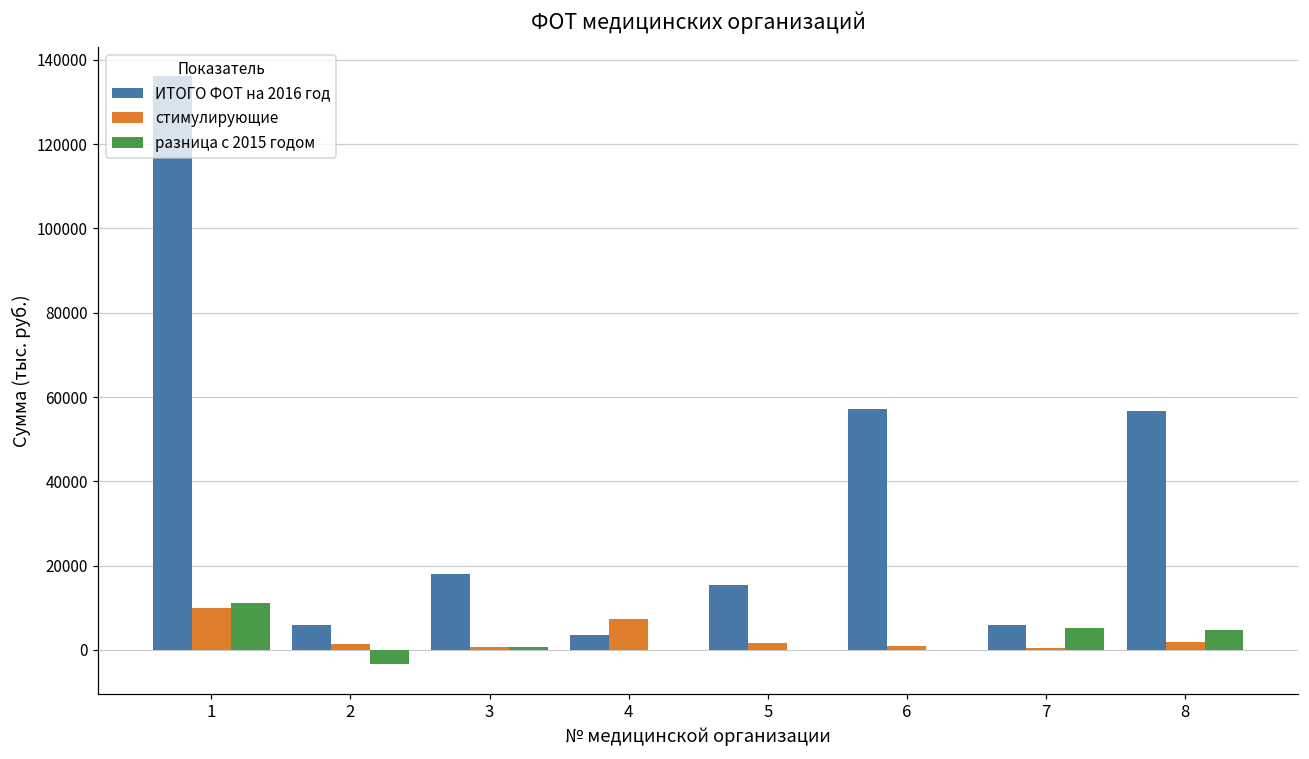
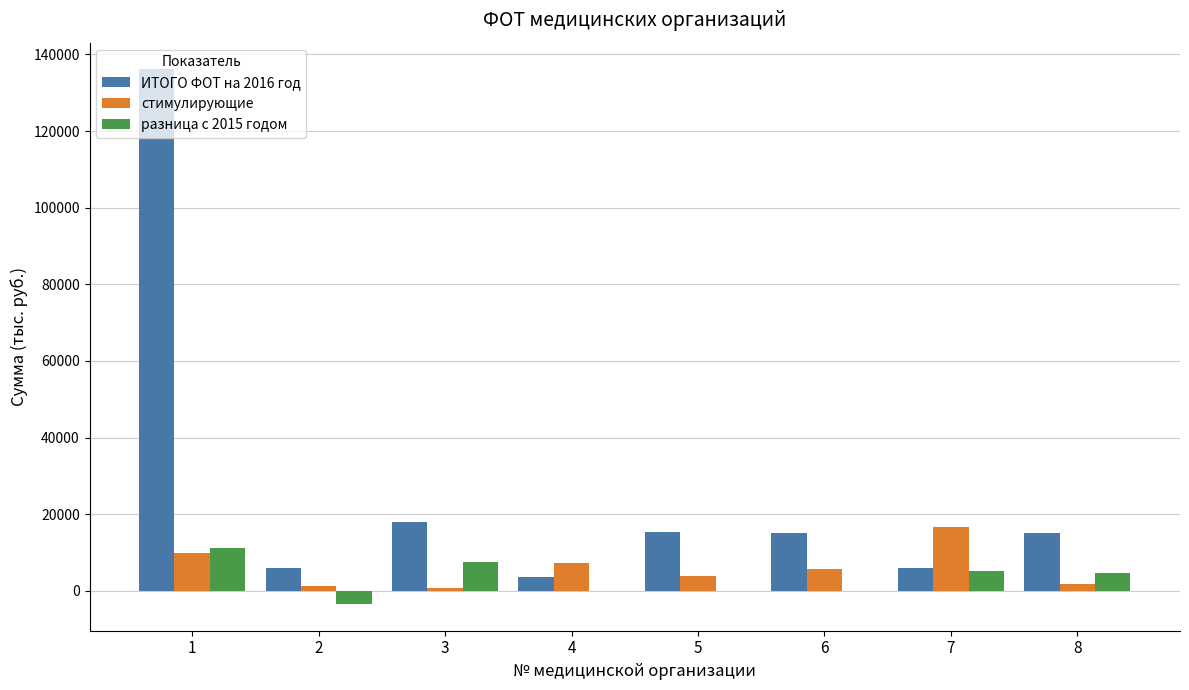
разница с 2015 годом, 3: 1000 -> 8000
стимулирующие, 5: 2000 -> 4000
ИТОГО ФОТ на 2016 год, 6: 57000 -> 15000
стимулирующие, 6: 1000 -> 6000
стимулирующие, 7: 1000 -> 17000
ИТОГО ФОТ на 2016 год, 8: 57000 -> 15000
